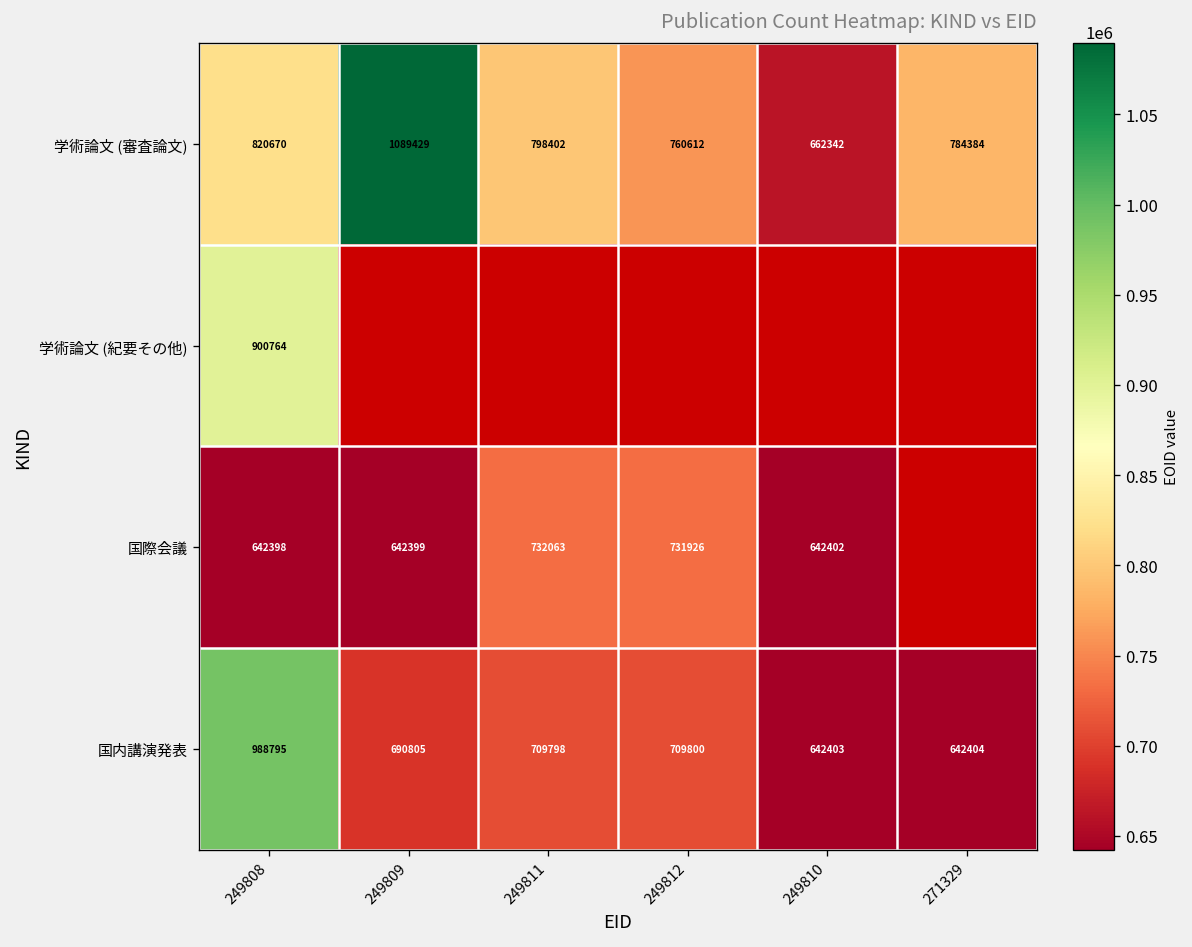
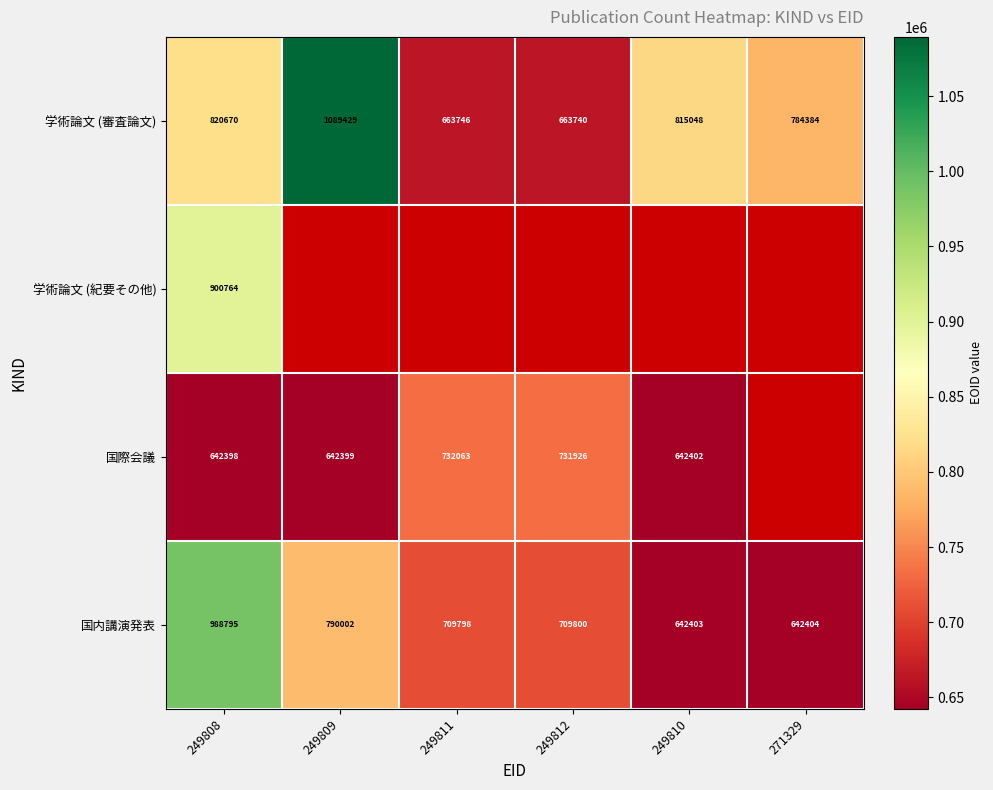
学術論文 (審査論文), 249811: 798402 -> 663746
学術論文 (審査論文), 249812: 760612 -> 663740
学術論文 (審査論文), 249810: 662342 -> 815048
国内講演発表, 249809: 690805 -> 790002
